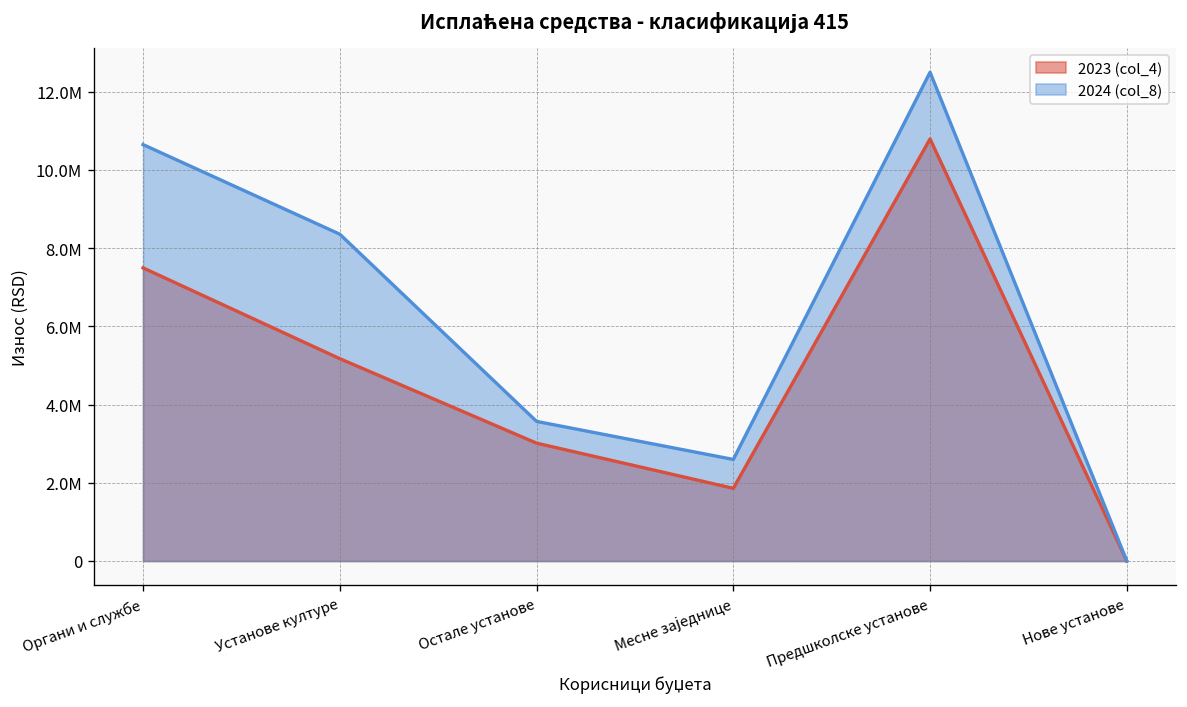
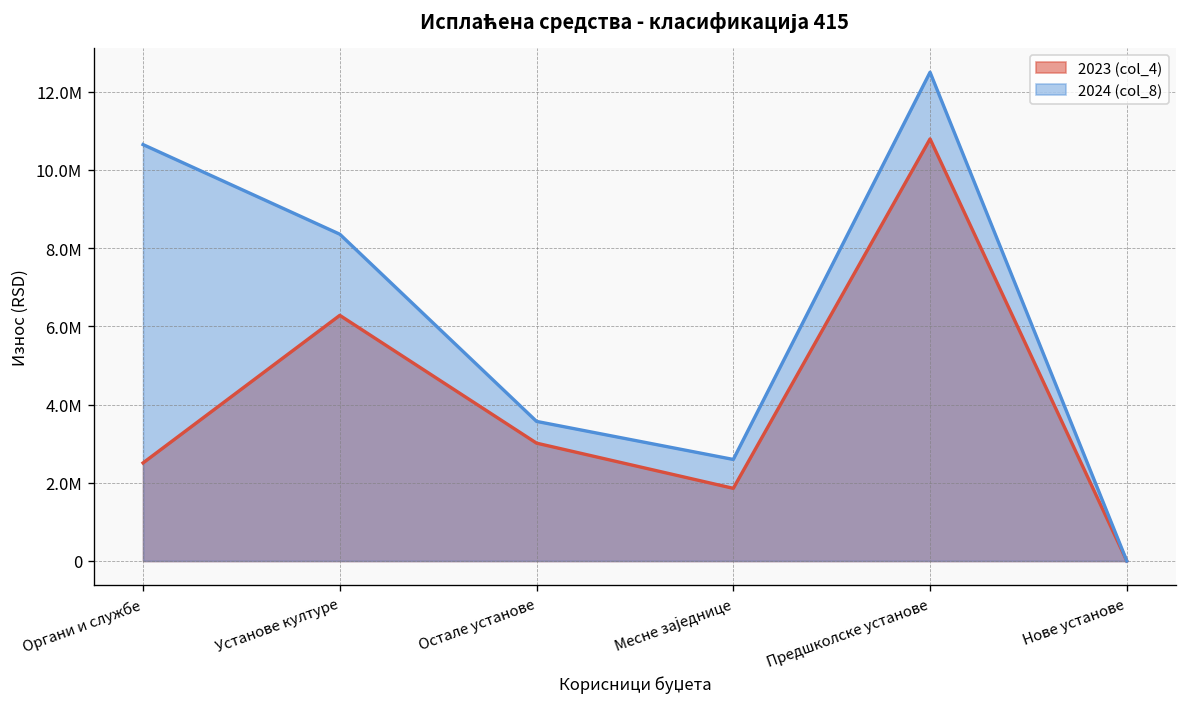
2023 (col_4), Органи и службе: 7500000 -> 2500000
2023 (col_4), Установе културе: 5200000 -> 6300000
